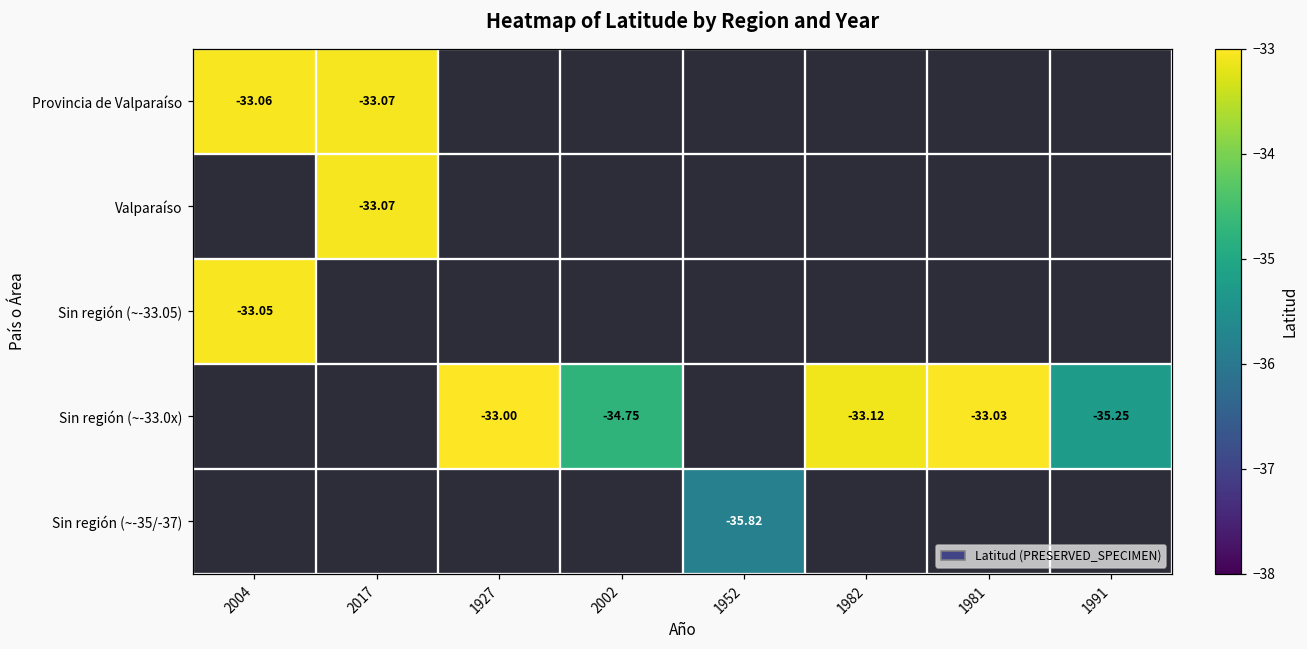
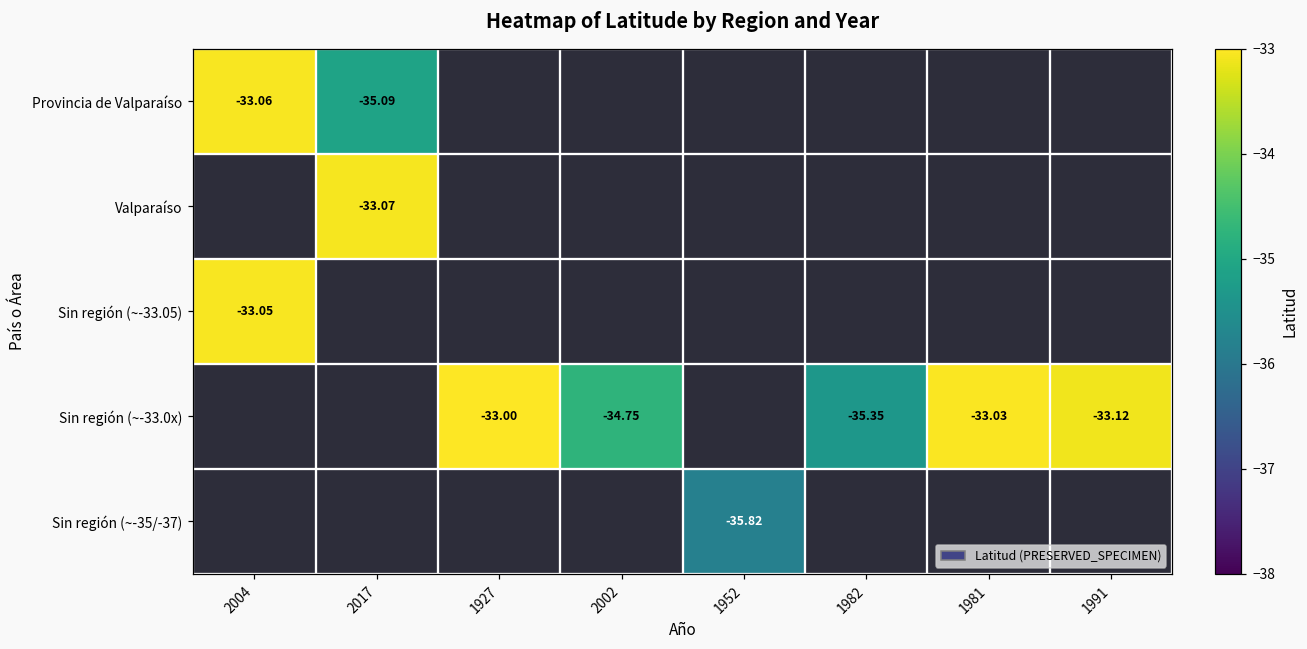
Provincia de Valparaíso, 2017: -33.07 -> -35.09
Sin región (~-33.0x), 1982: -33.12 -> -35.35
Sin región (~-33.0x), 1991: -35.25 -> -33.12
